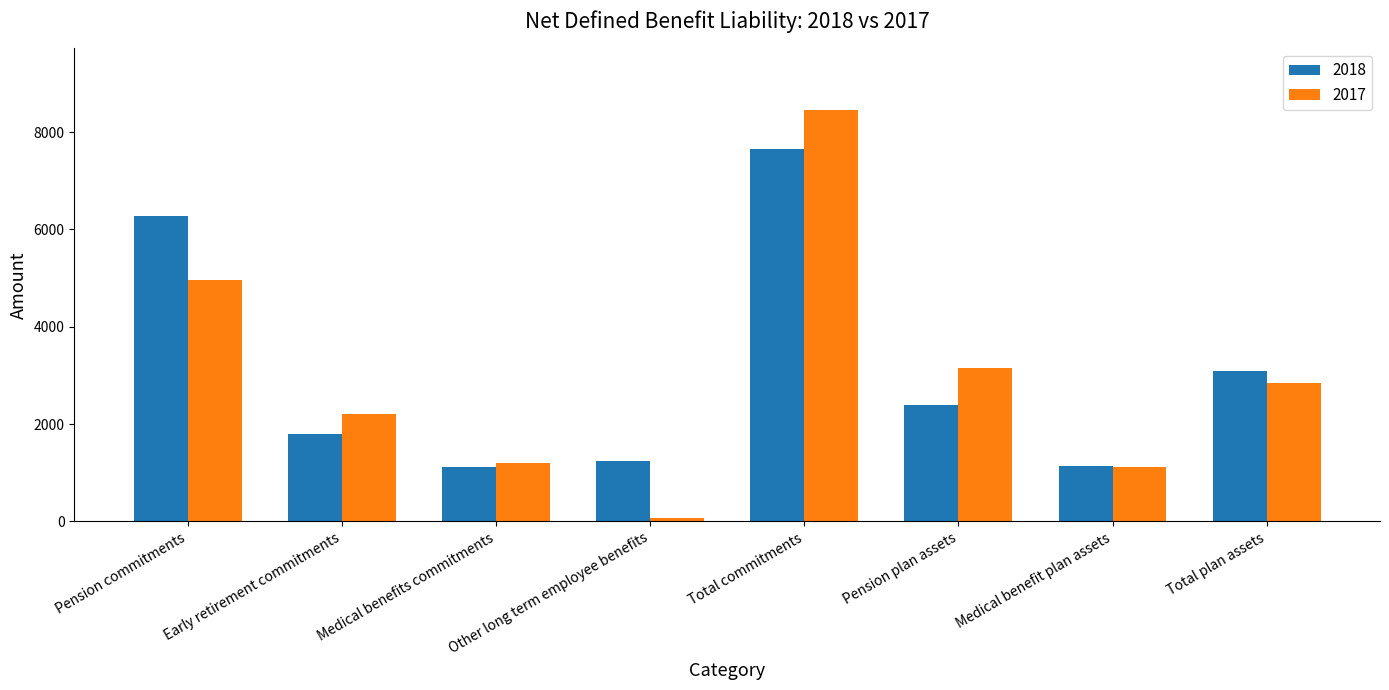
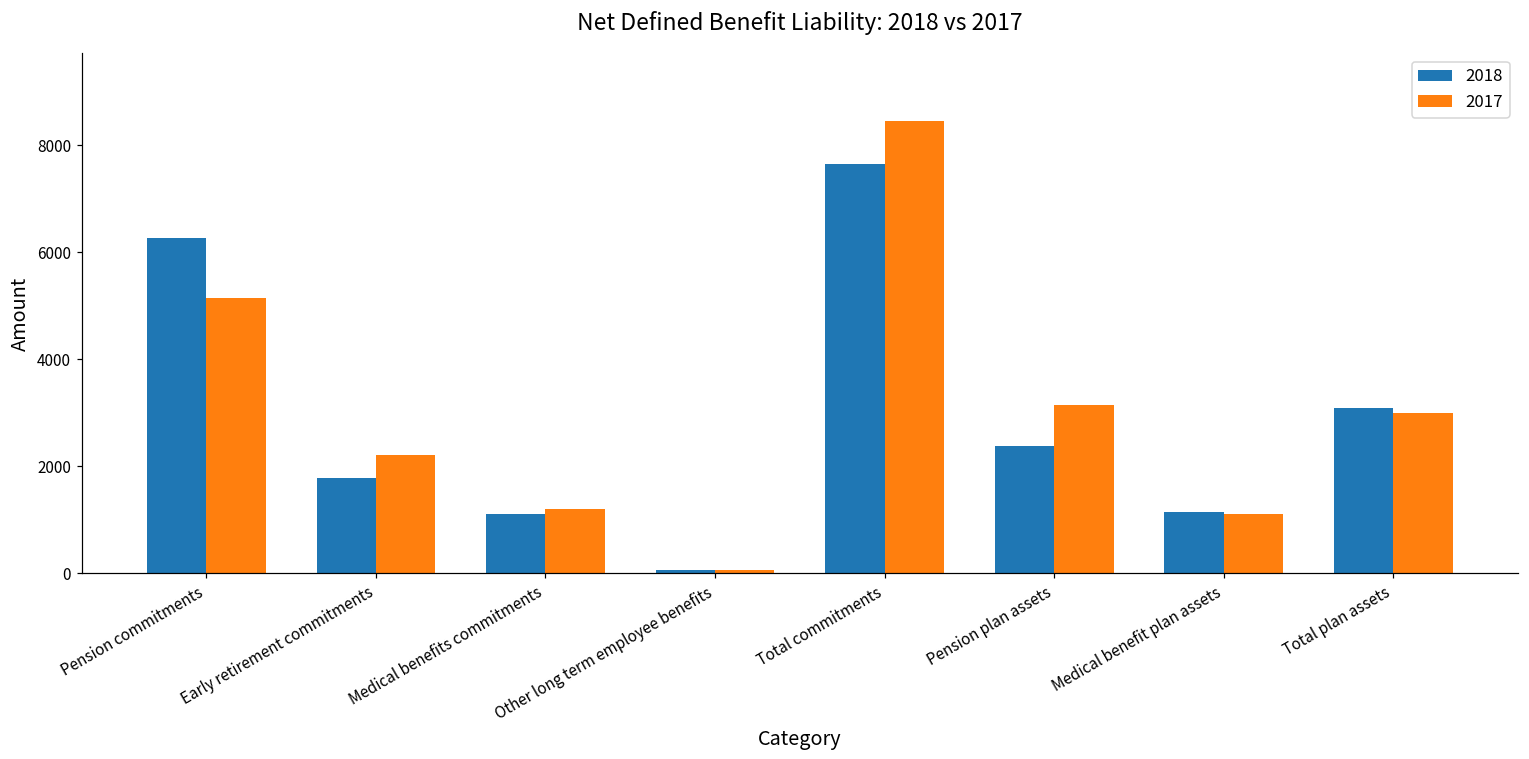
2017, Pension commitments: 5000 -> 5200
2018, Other long term employee benefits: 1200 -> 100
2017, Total plan assets: 2800 -> 3000
